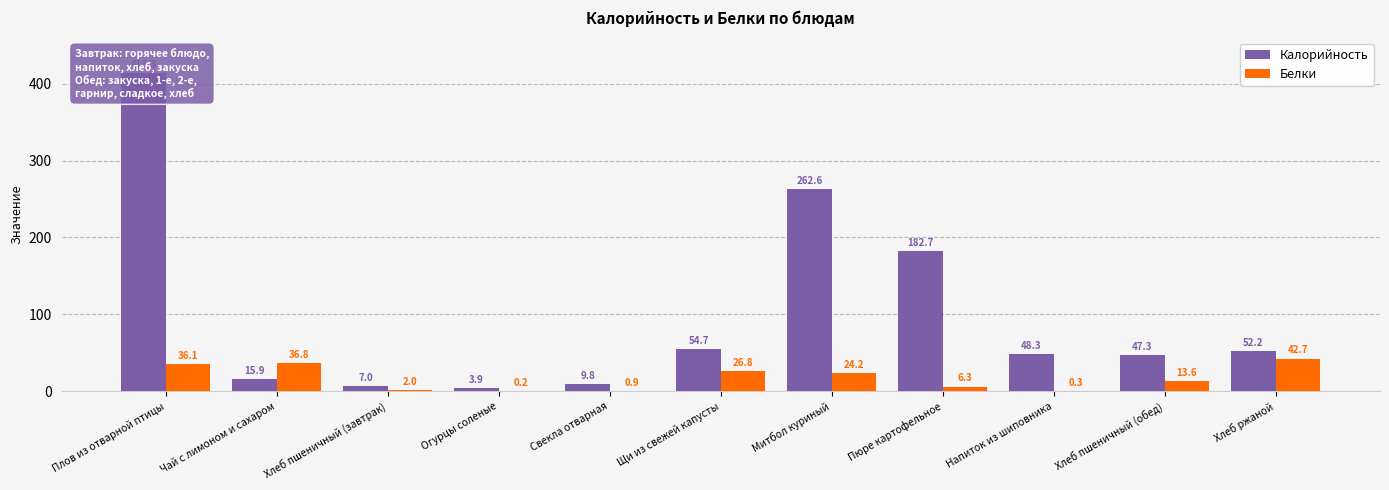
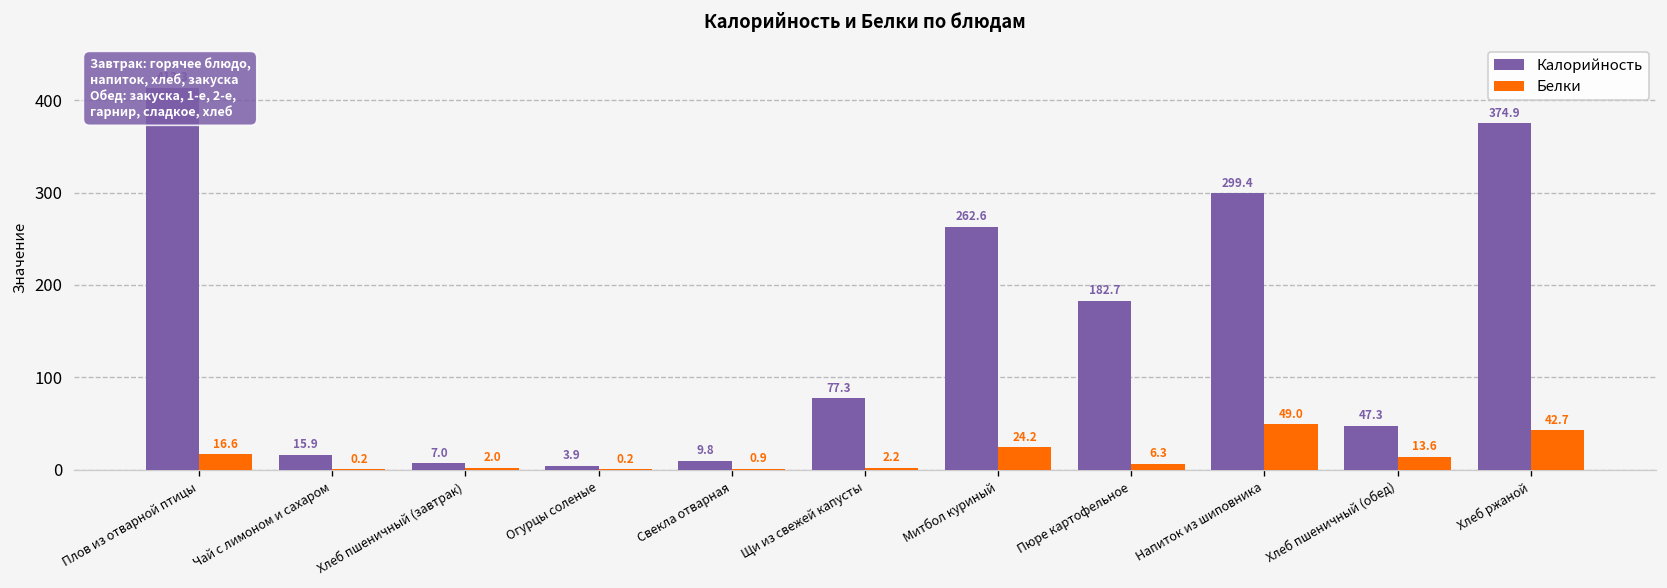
Белки, Плов из отварной птицы: 36.1 -> 16.6
Белки, Чай с лимоном и сахаром: 36.8 -> 0.2
Калорийность, Щи из свежей капусты: 54.7 -> 77.3
Белки, Щи из свежей капусты: 26.8 -> 2.2
Калорийность, Напиток из шиповника: 48.3 -> 299.4
Белки, Напиток из шиповника: 0.3 -> 49.0
Калорийность, Хлеб ржаной: 52.2 -> 374.9
